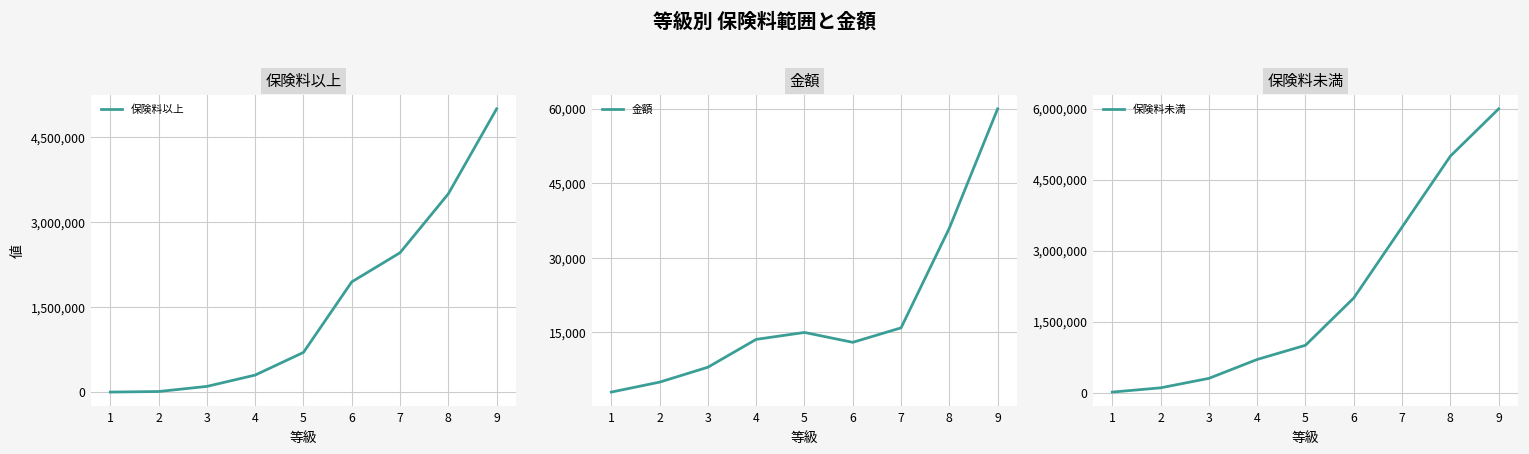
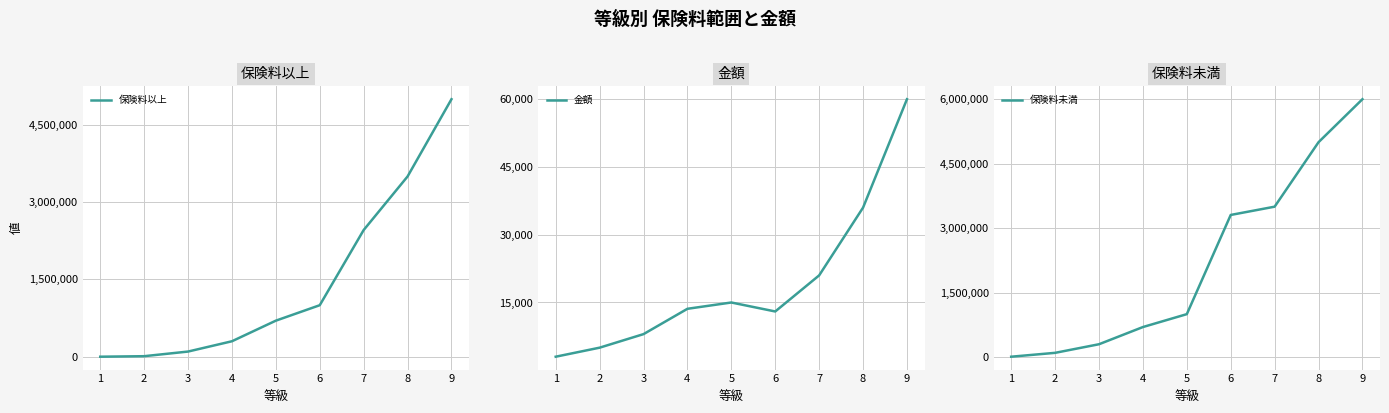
保険料以上, 6: 1,900,000 -> 1,000,000
金額, 7: 16,000 -> 21,000
保険料未満, 6: 2,000,000 -> 3,300,000
